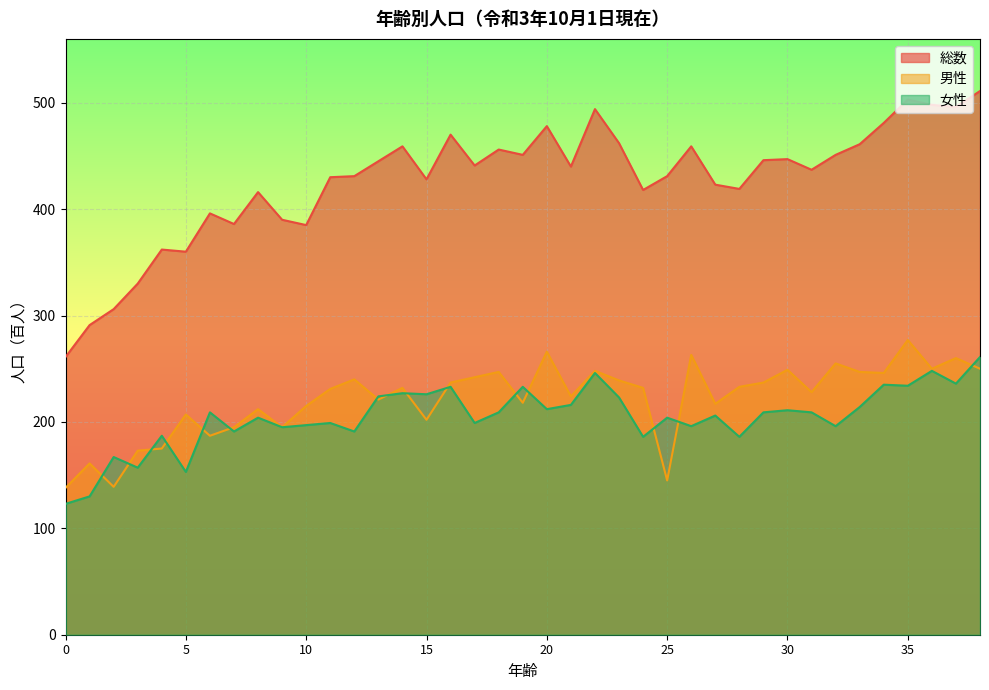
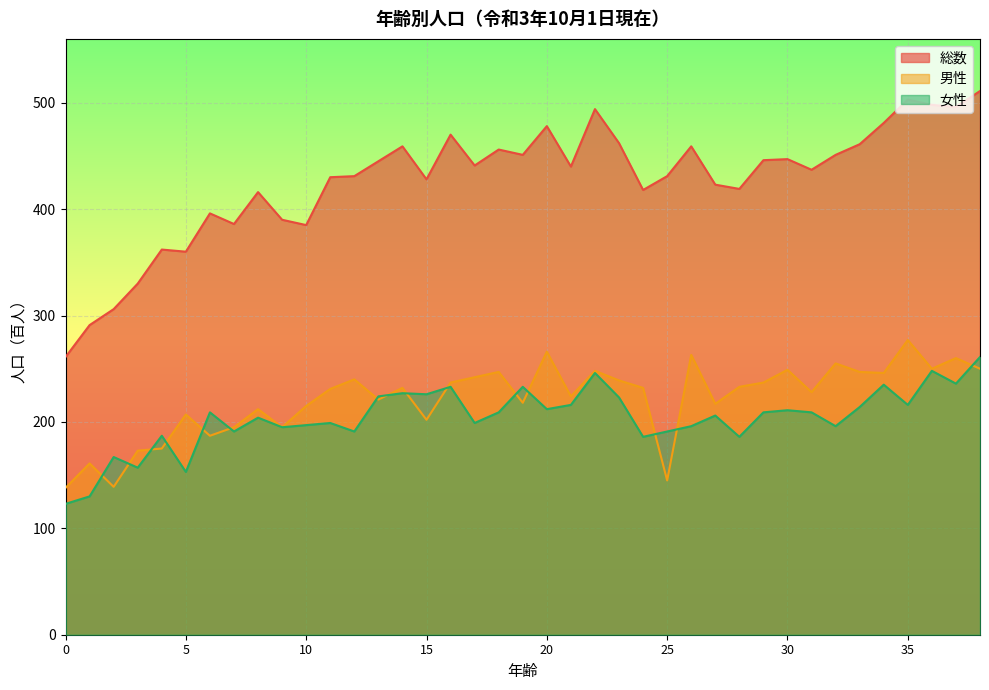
女性, 25: 204 -> 191
女性, 35: 234 -> 216
